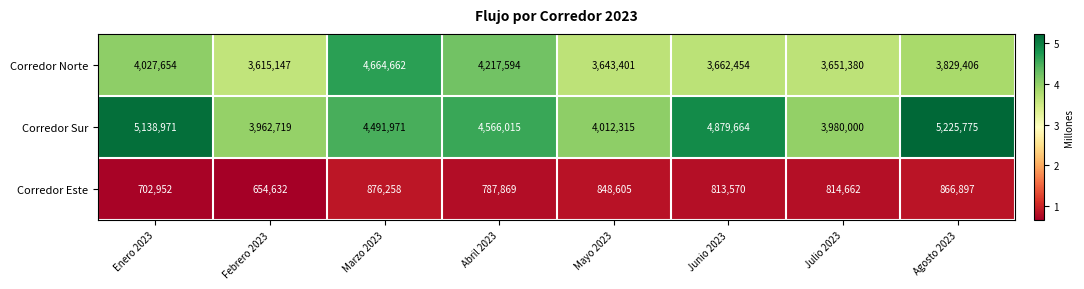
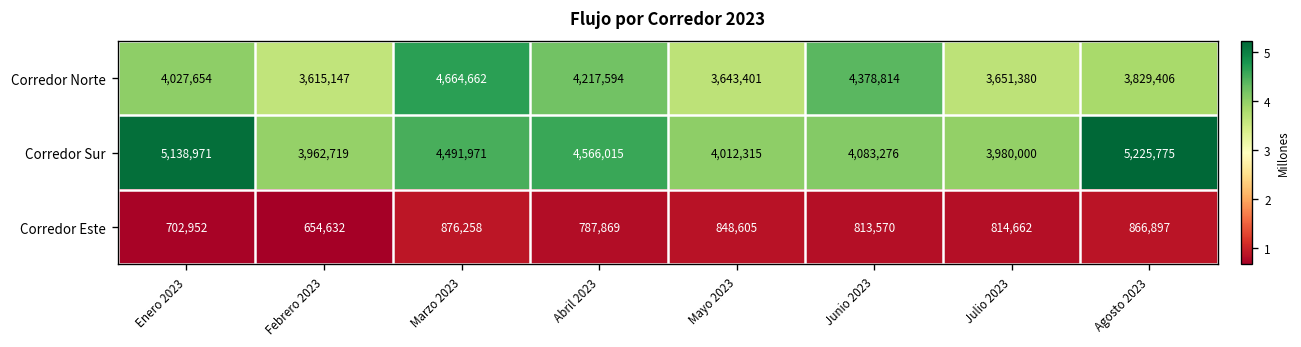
Corredor Norte, Junio 2023: 3,662,454 -> 4,378,814
Corredor Sur, Junio 2023: 4,879,664 -> 4,083,276
